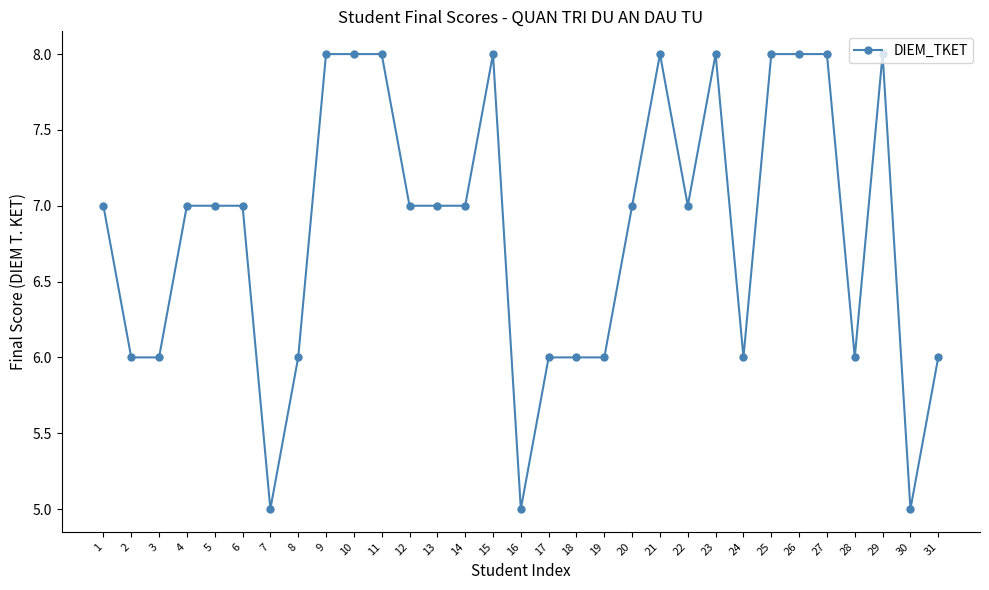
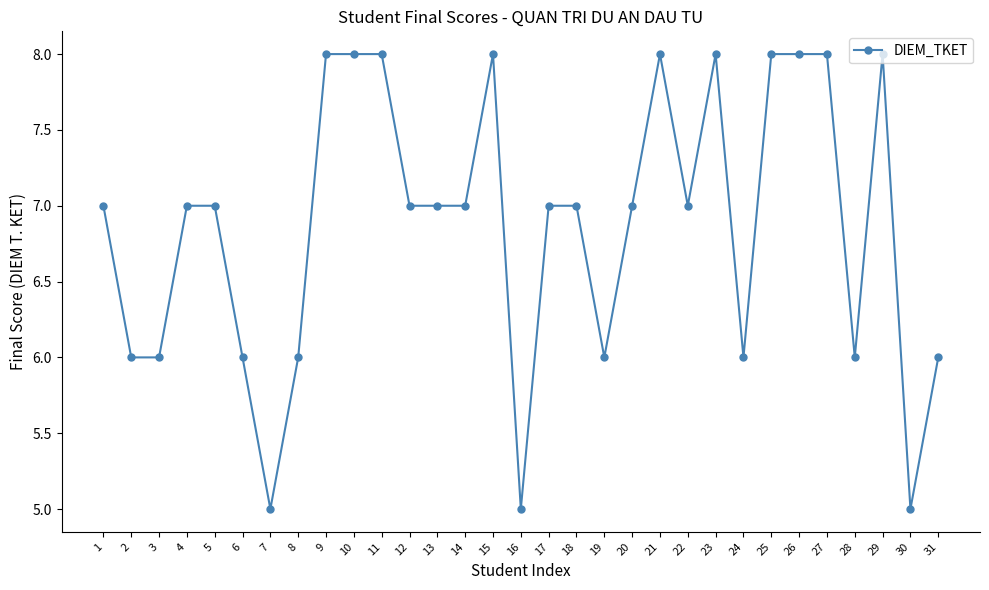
6: 7 -> 6
17: 6 -> 7
18: 6 -> 7
